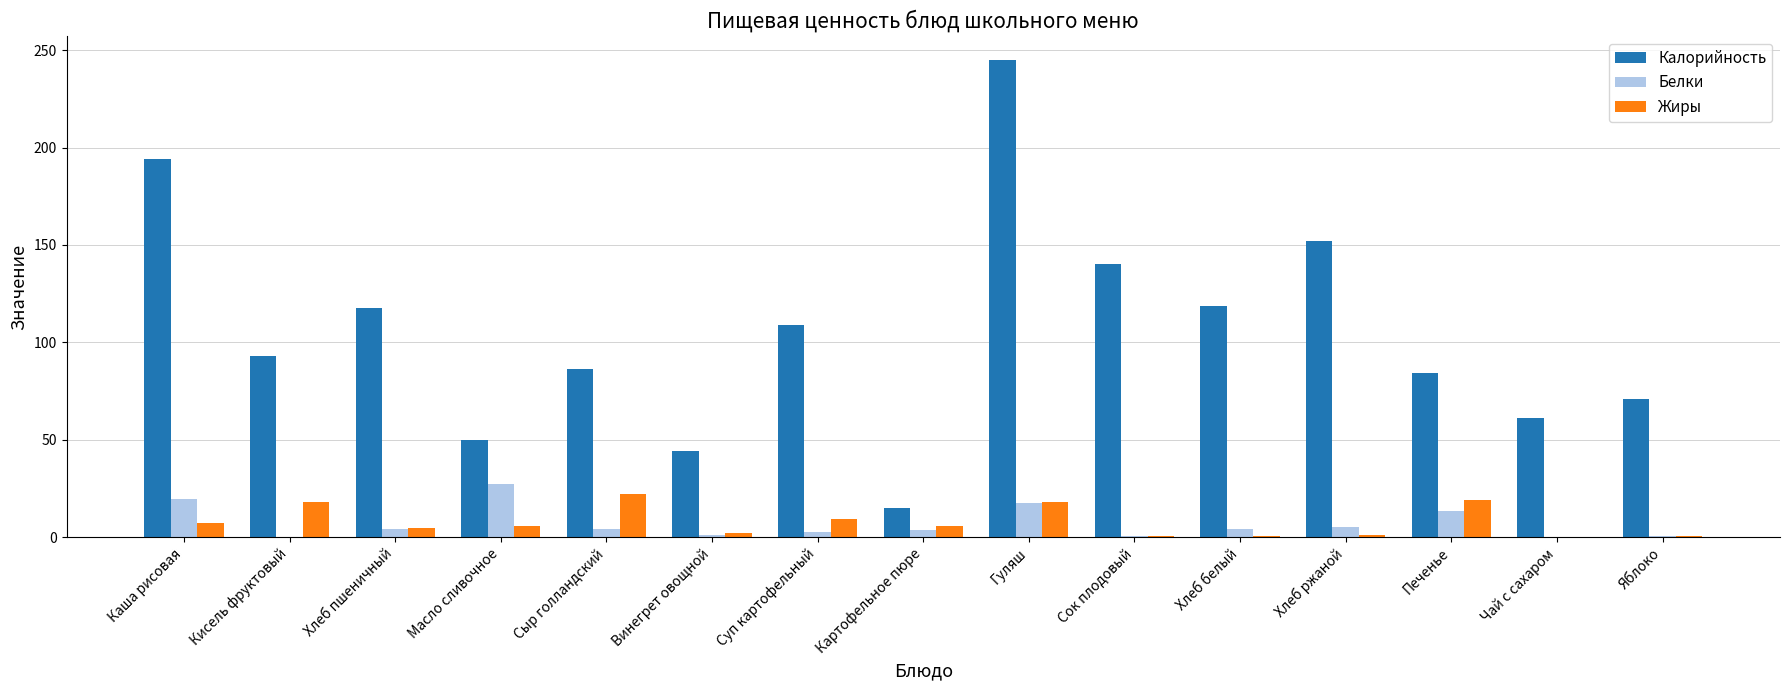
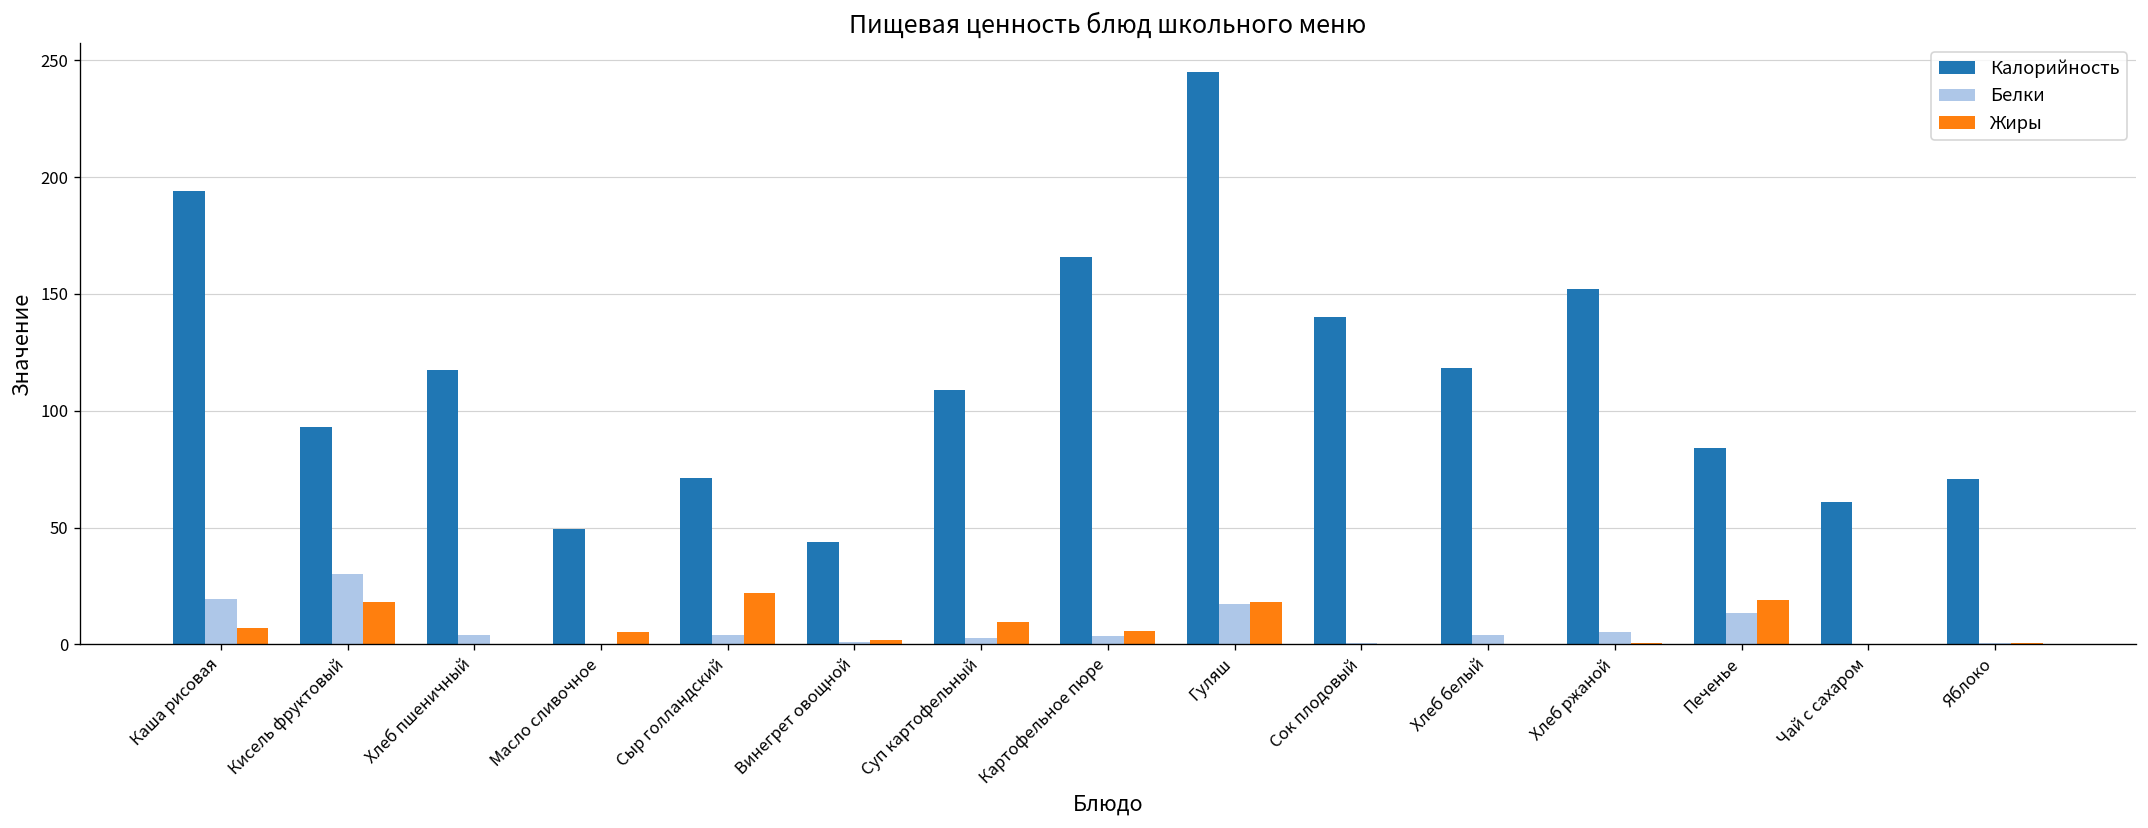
Белки, Кисель фруктовый: 0 -> 30
Жиры, Хлеб пшеничный: 5 -> 0
Белки, Масло сливочное: 27 -> 0
Калорийность, Сыр голландский: 86 -> 71
Калорийность, Картофельное пюре: 15 -> 166
